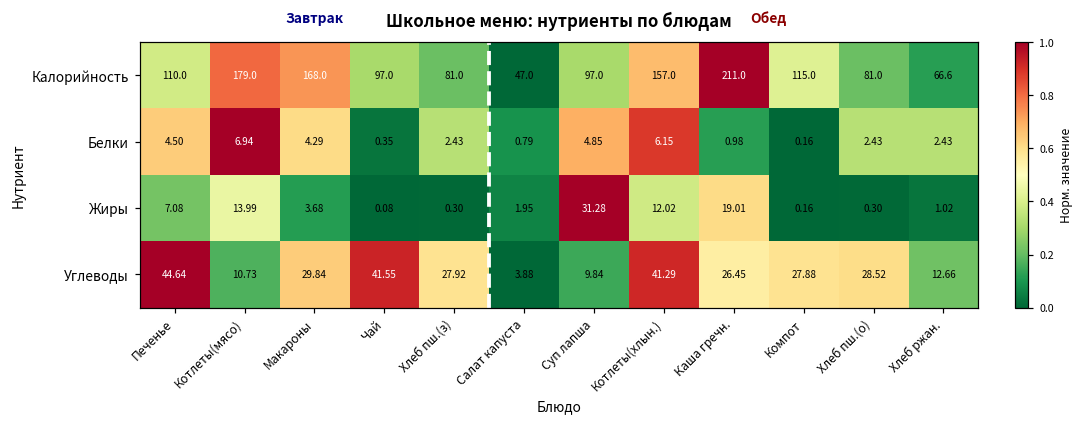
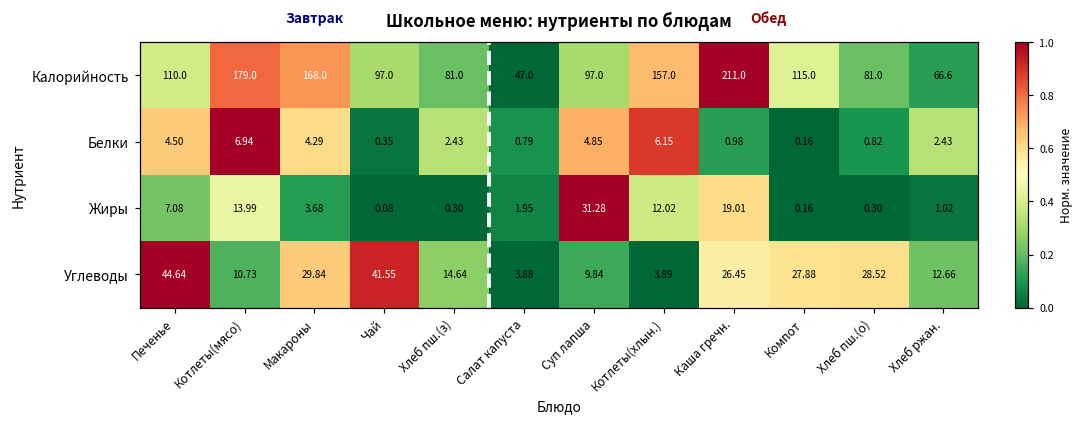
Белки, Хлеб пш.(о): 2.43 -> 0.82
Углеводы, Хлеб пш.(з): 27.92 -> 14.64
Углеводы, Котлеты(хлын.): 41.29 -> 3.89
